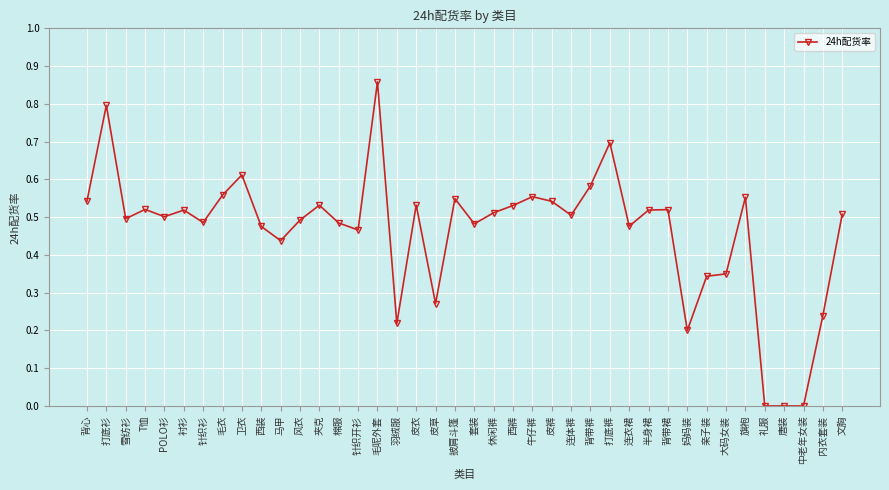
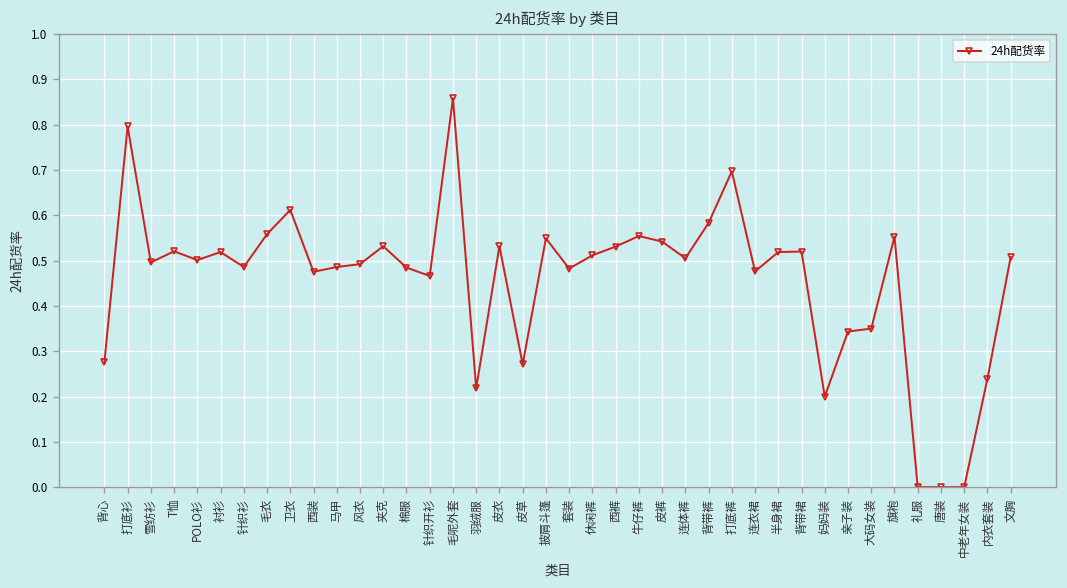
背心: 0.54 -> 0.28
马甲: 0.44 -> 0.49
